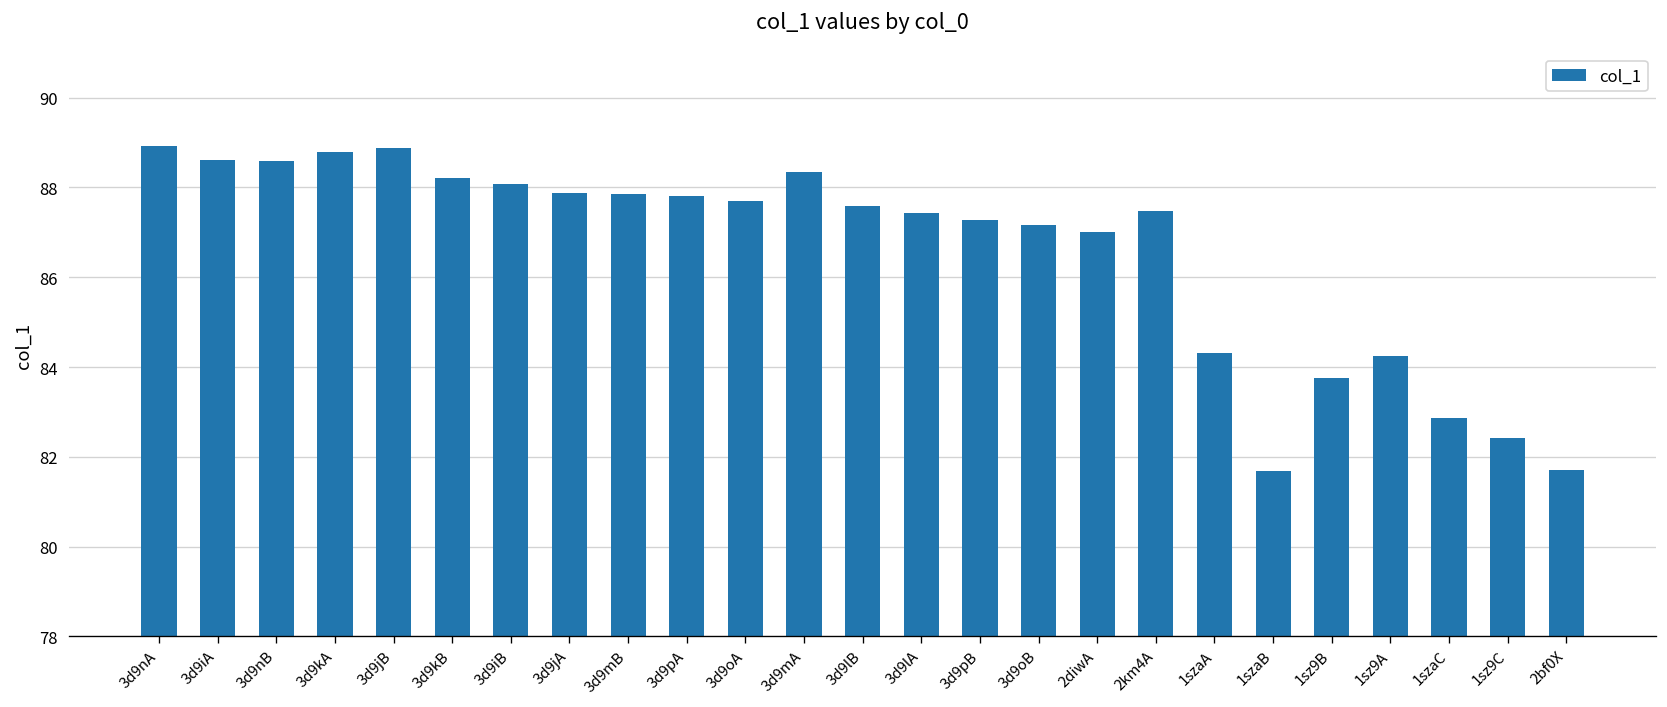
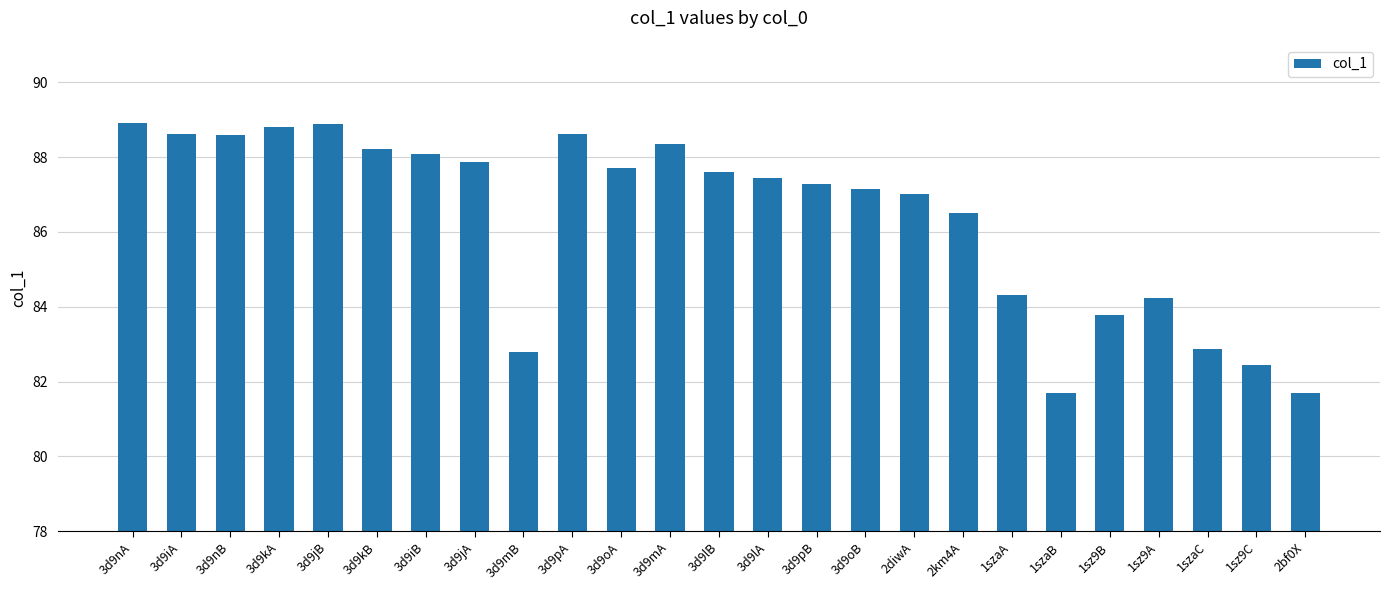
3d9mB: 87.9 -> 82.8
3d9pA: 87.8 -> 88.6
2km4A: 87.5 -> 86.5
